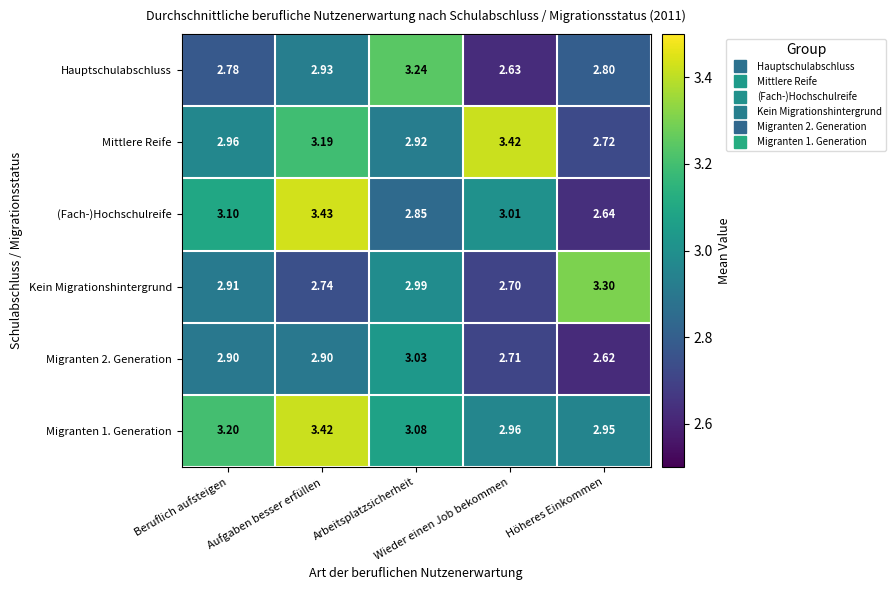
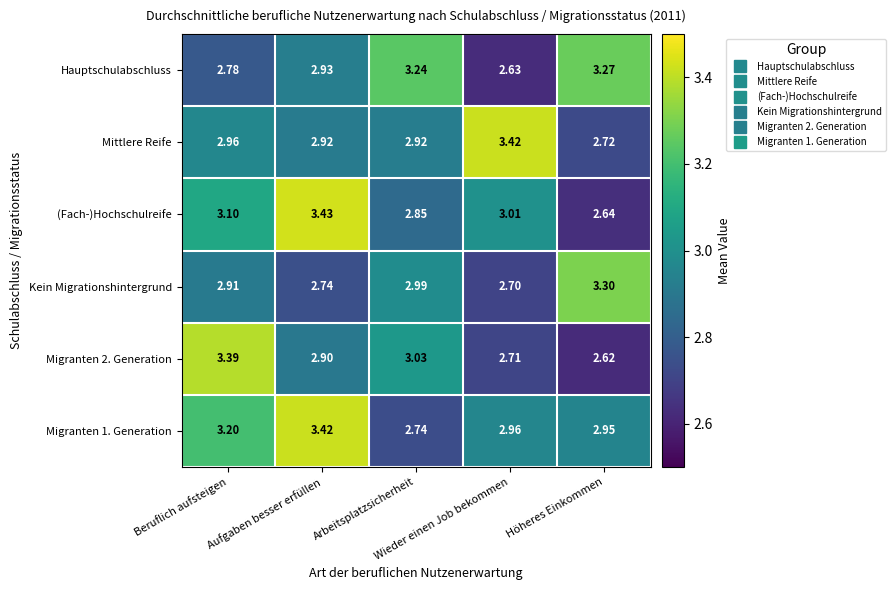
Hauptschulabschluss, Höheres Einkommen: 2.80 -> 3.27
Mittlere Reife, Aufgaben besser erfüllen: 3.19 -> 2.92
Migranten 2. Generation, Beruflich aufsteigen: 2.90 -> 3.39
Migranten 1. Generation, Arbeitsplatzsicherheit: 3.08 -> 2.74
